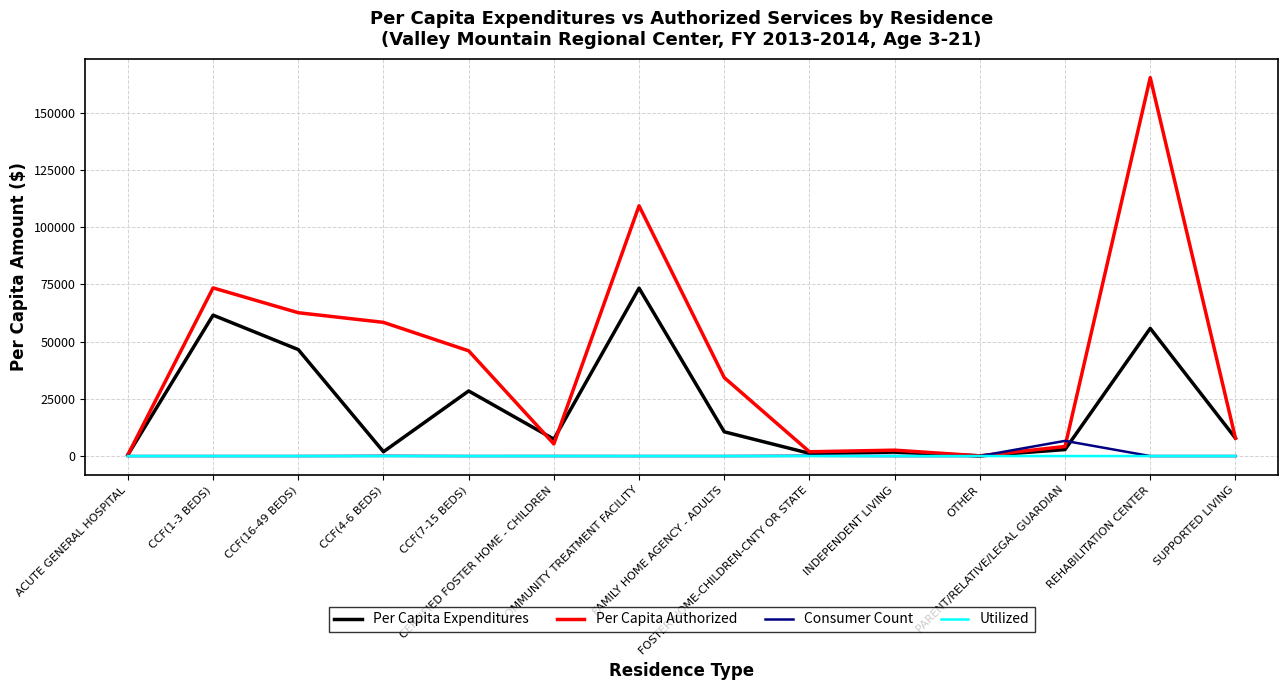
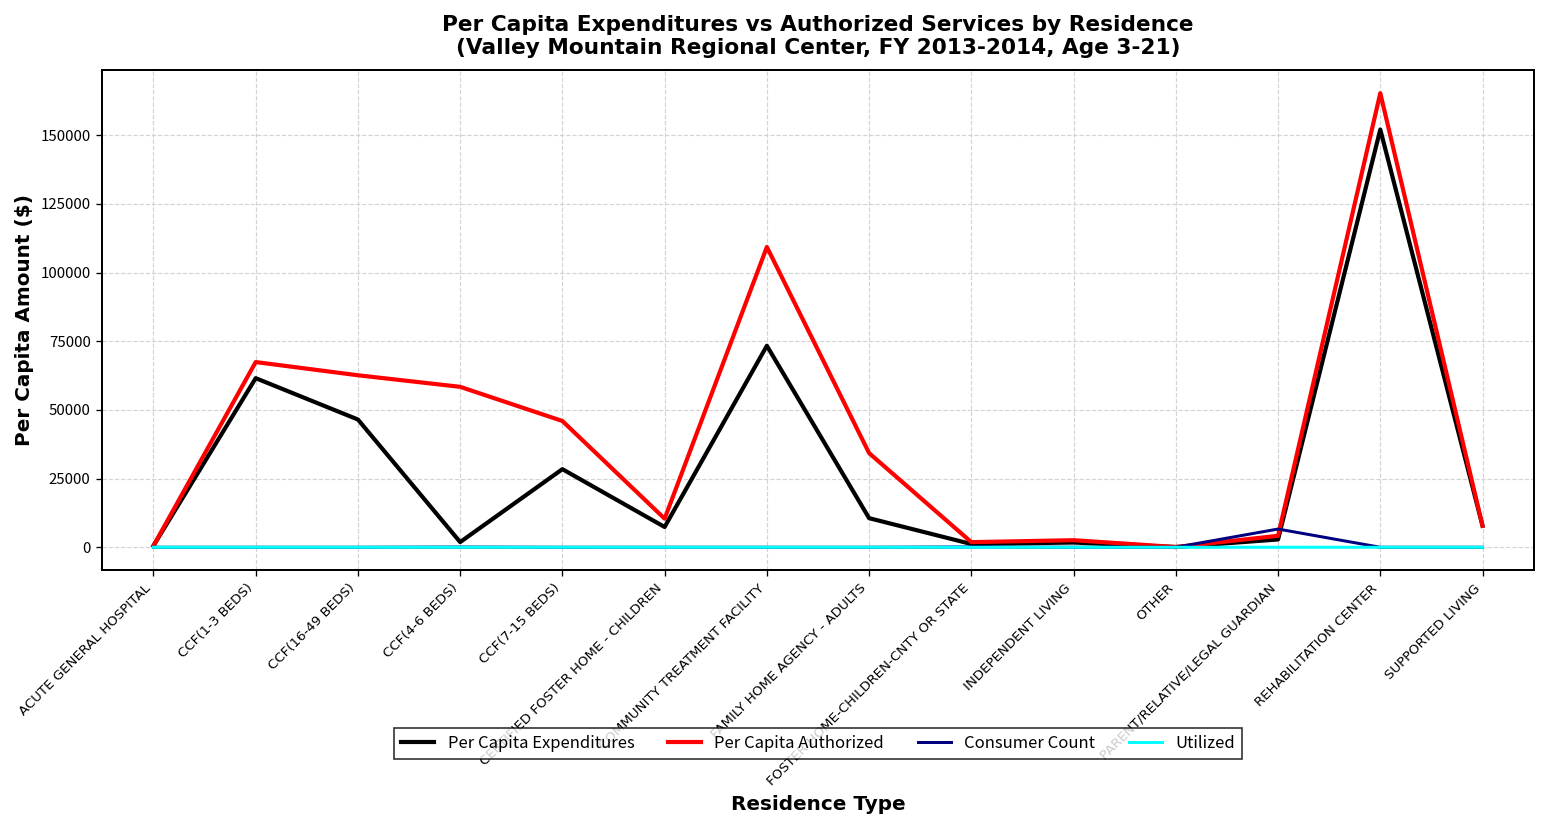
Per Capita Authorized, CCF(1-3 BEDS): 73000 -> 67000
Per Capita Authorized, CERTIFIED FOSTER HOME - CHILDREN: 5000 -> 10000
Per Capita Expenditures, REHABILITATION CENTER: 56000 -> 152000
